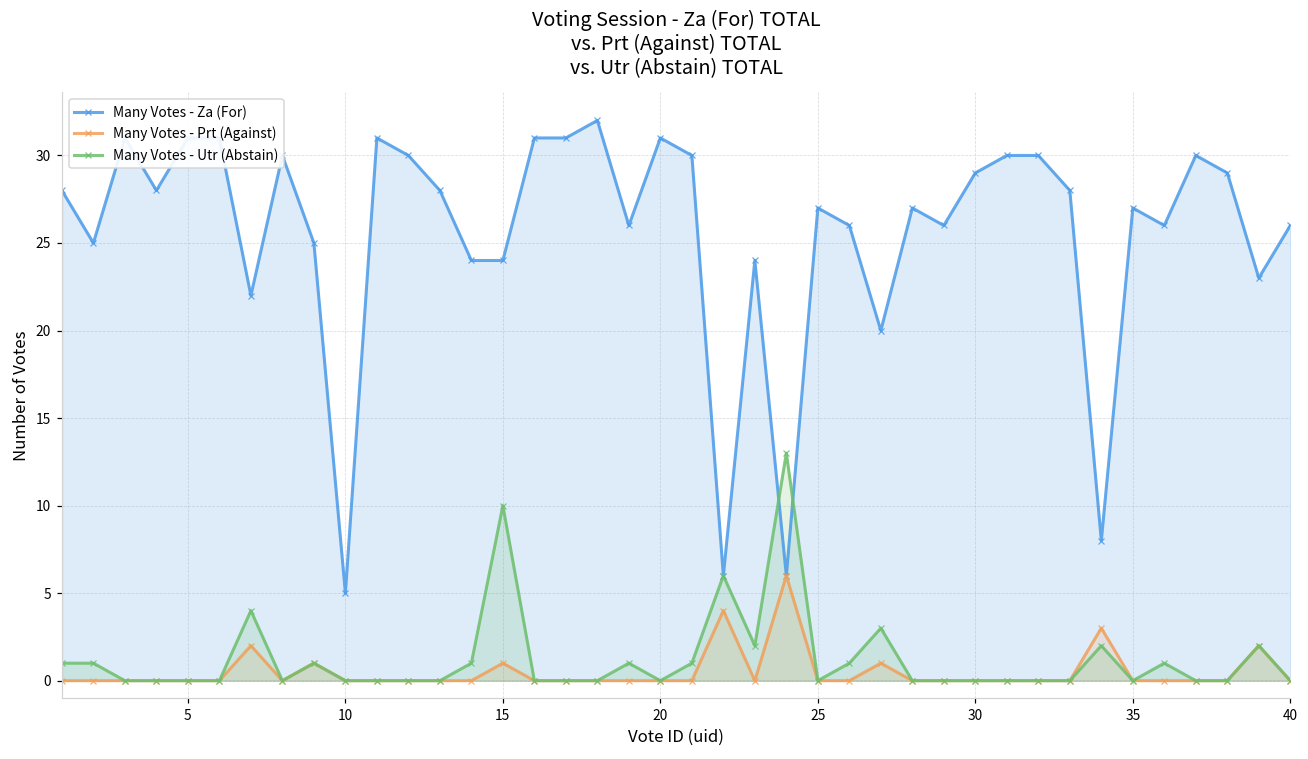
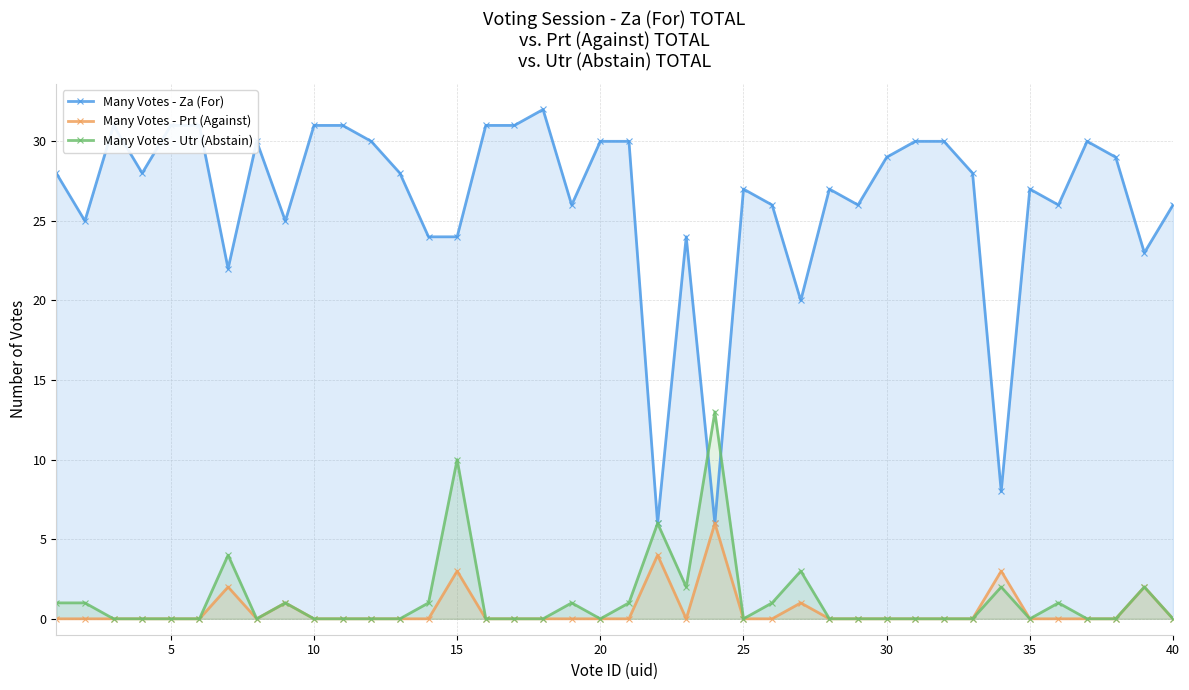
Many Votes - Za (For), 10: 5 -> 31
Many Votes - Prt (Against), 15: 1 -> 3
Many Votes - Za (For), 20: 31 -> 30
